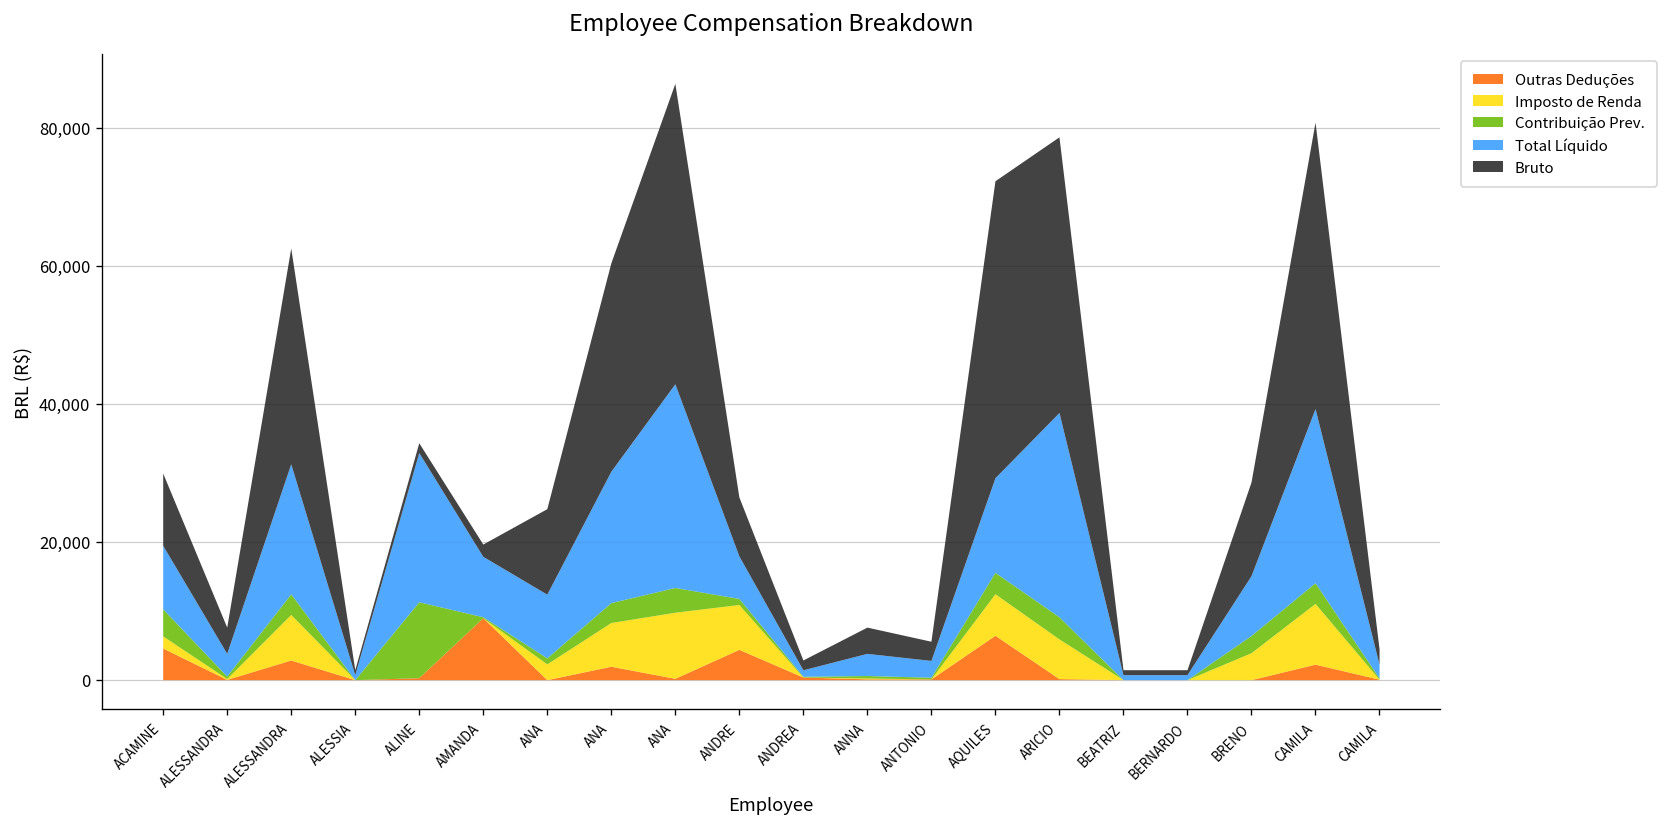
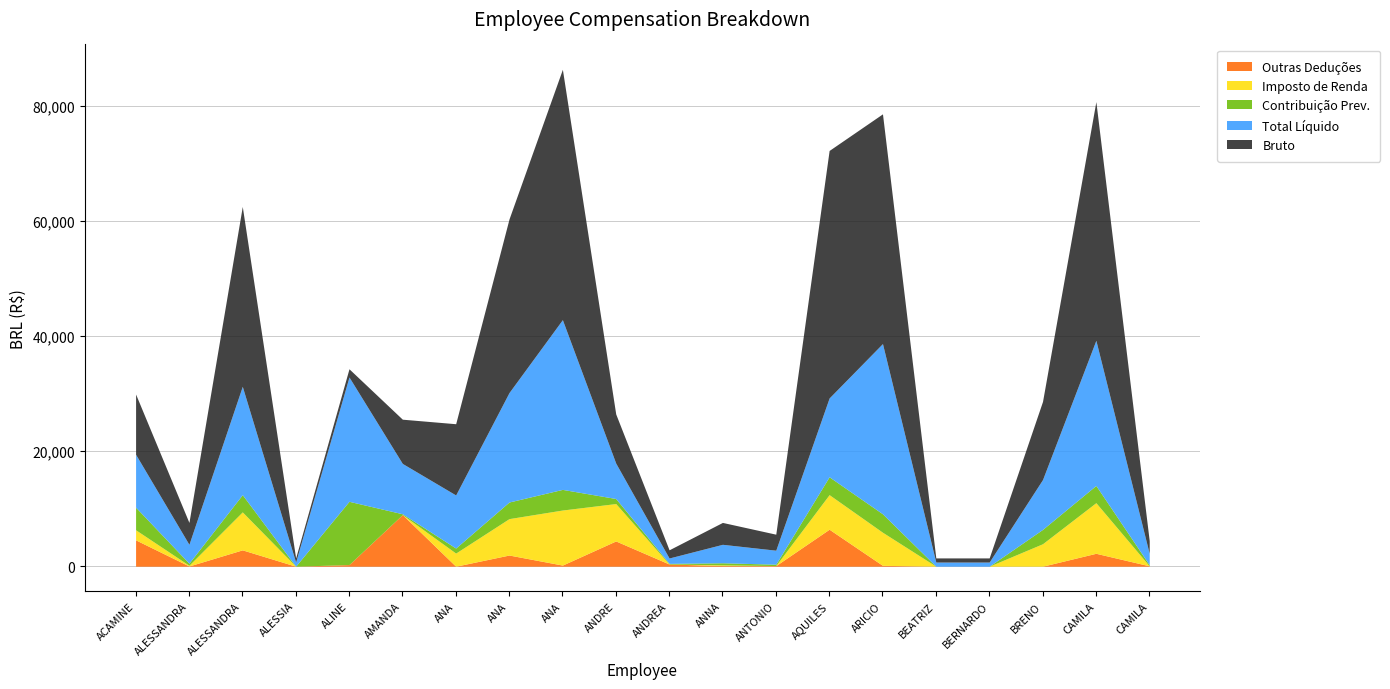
Bruto, AMANDA: 2,000 -> 8,000
